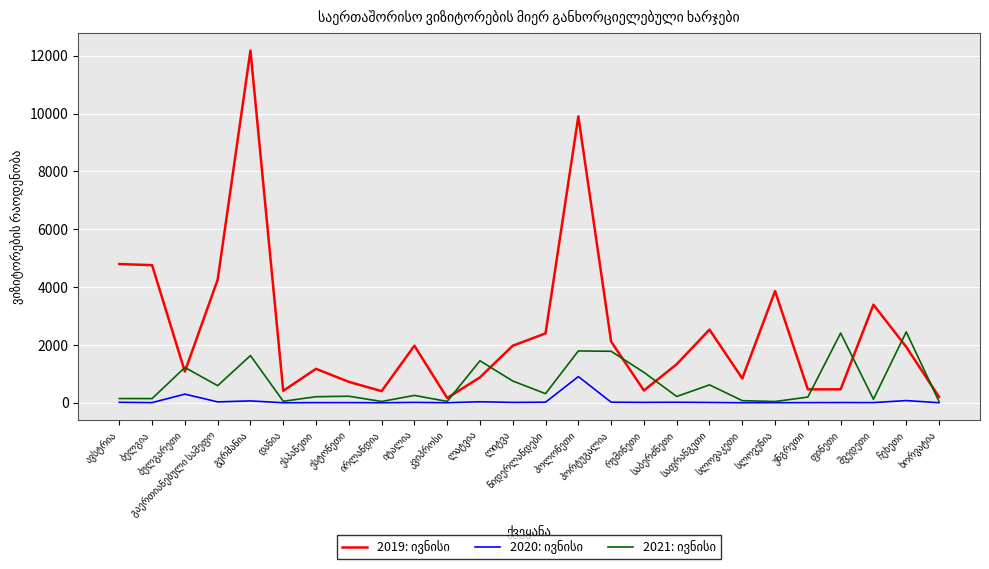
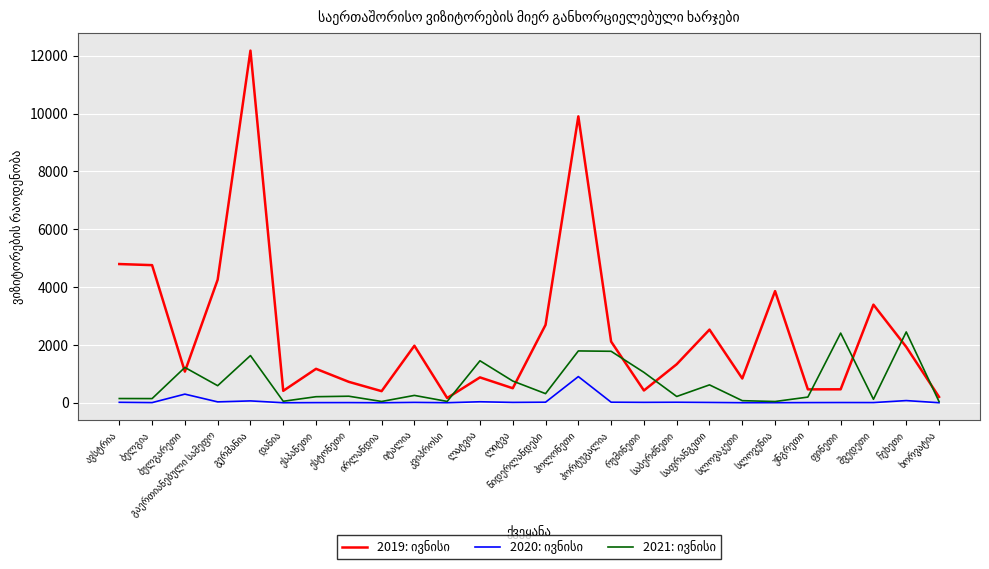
2019: ივნისი, ლიტვა: 2000 -> 500
2019: ივნისი, ნიდერლანდები: 2400 -> 2700
